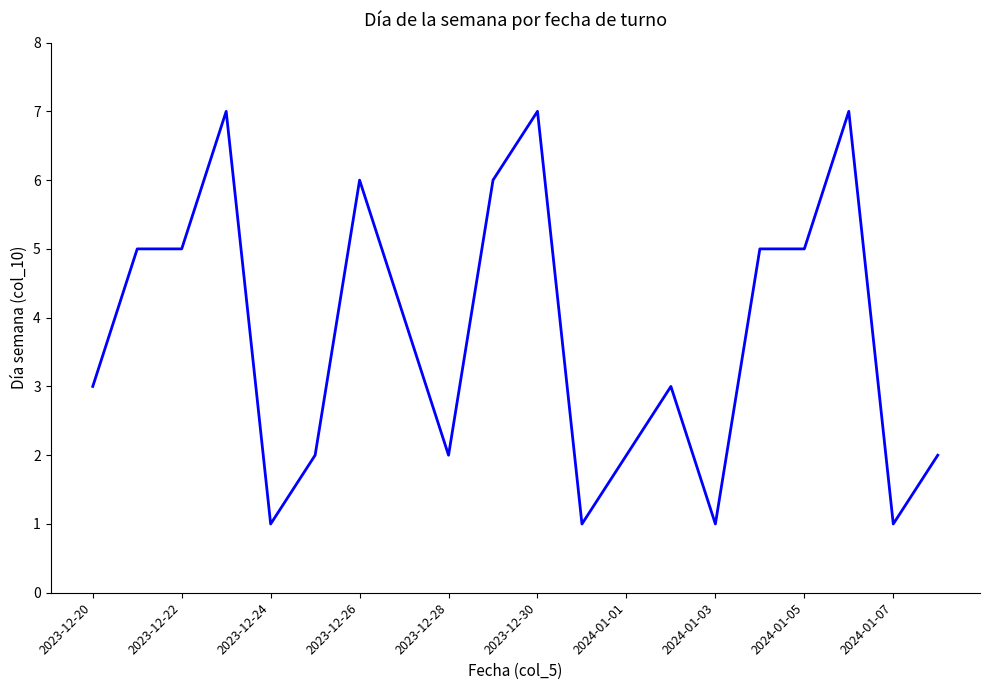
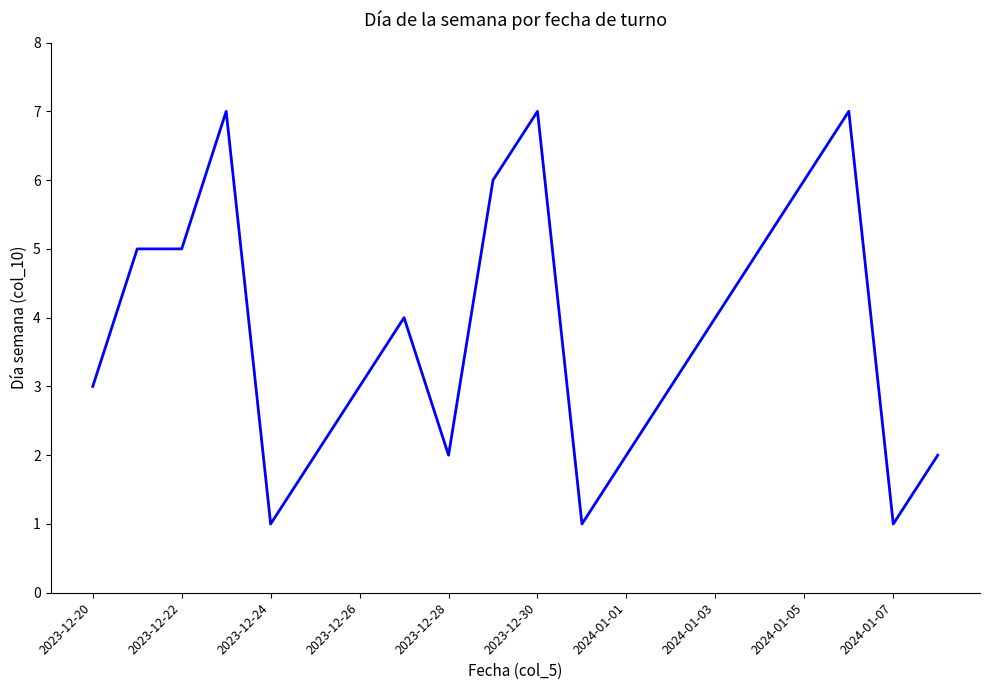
2023-12-26: 6 -> 3
2024-01-03: 1 -> 4
2024-01-05: 5 -> 6
